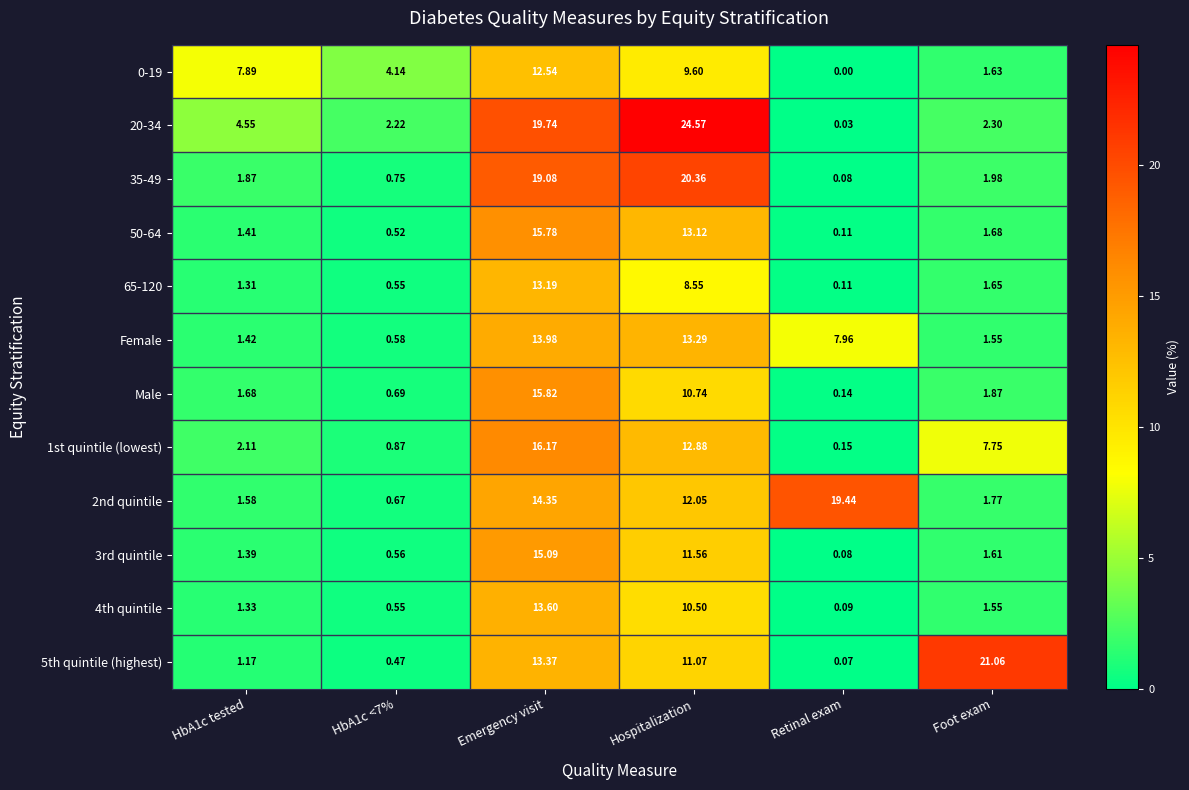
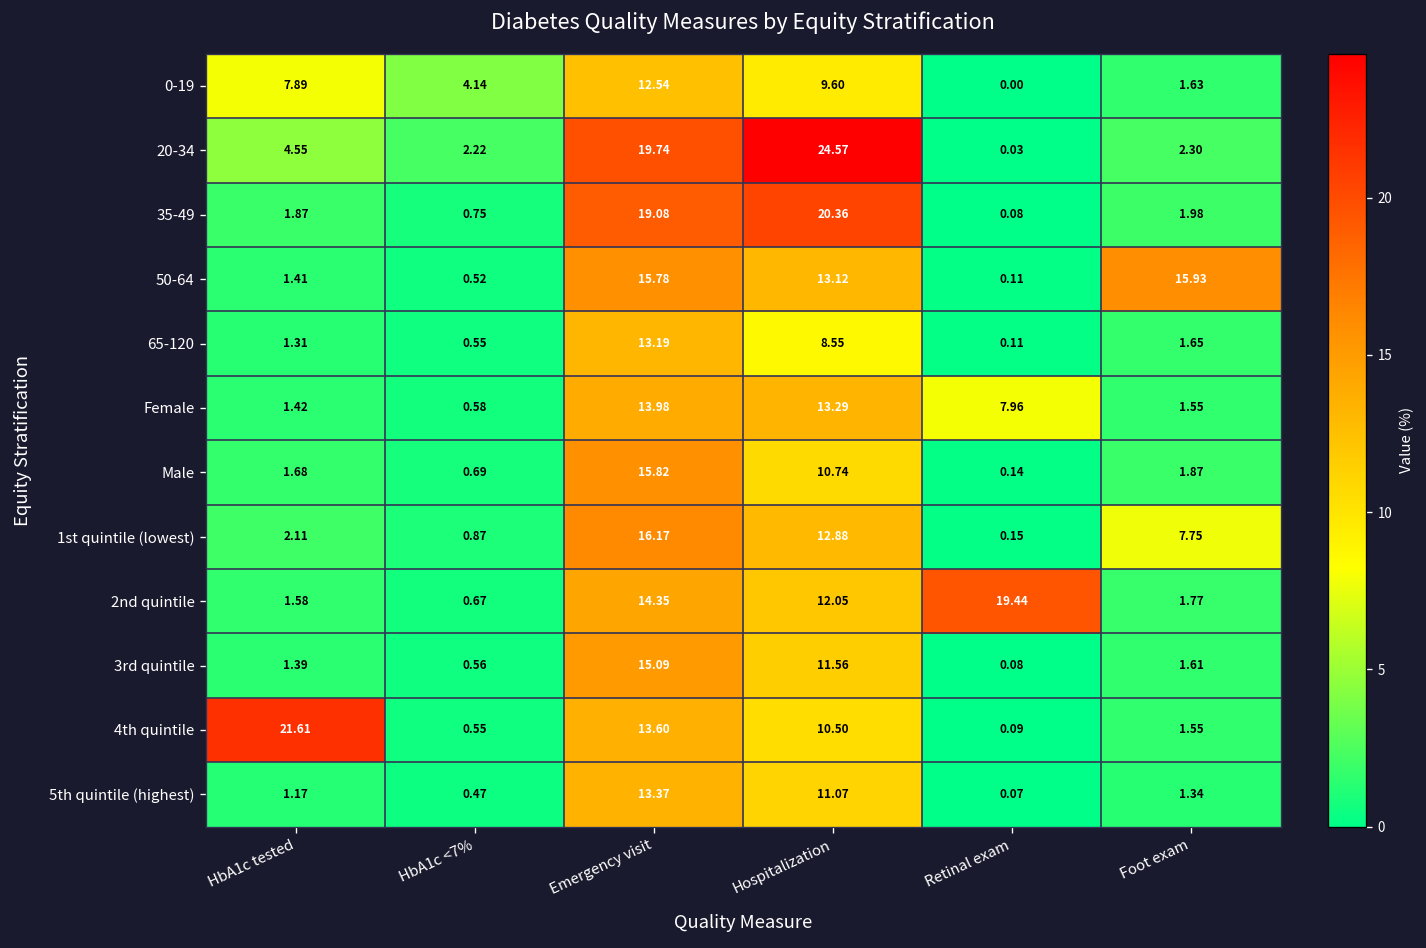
50-64, Foot exam: 1.68 -> 15.93
4th quintile, HbA1c tested: 1.33 -> 21.61
5th quintile (highest), Foot exam: 21.06 -> 1.34
